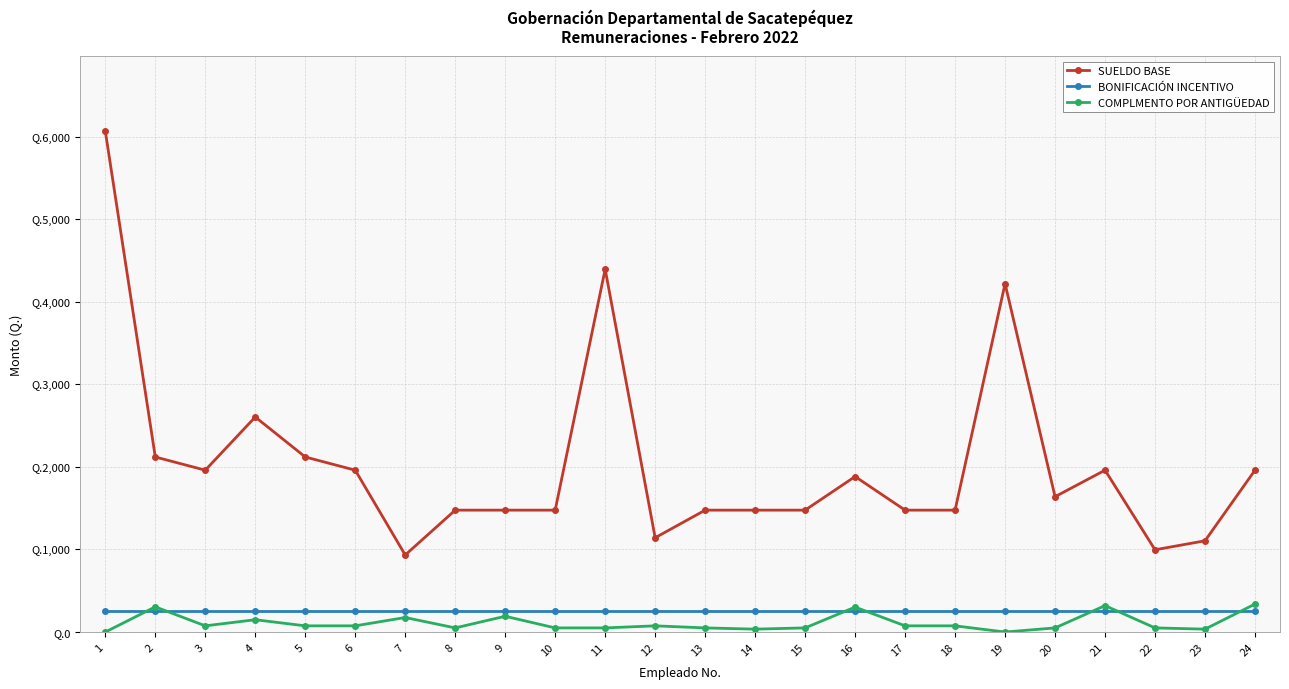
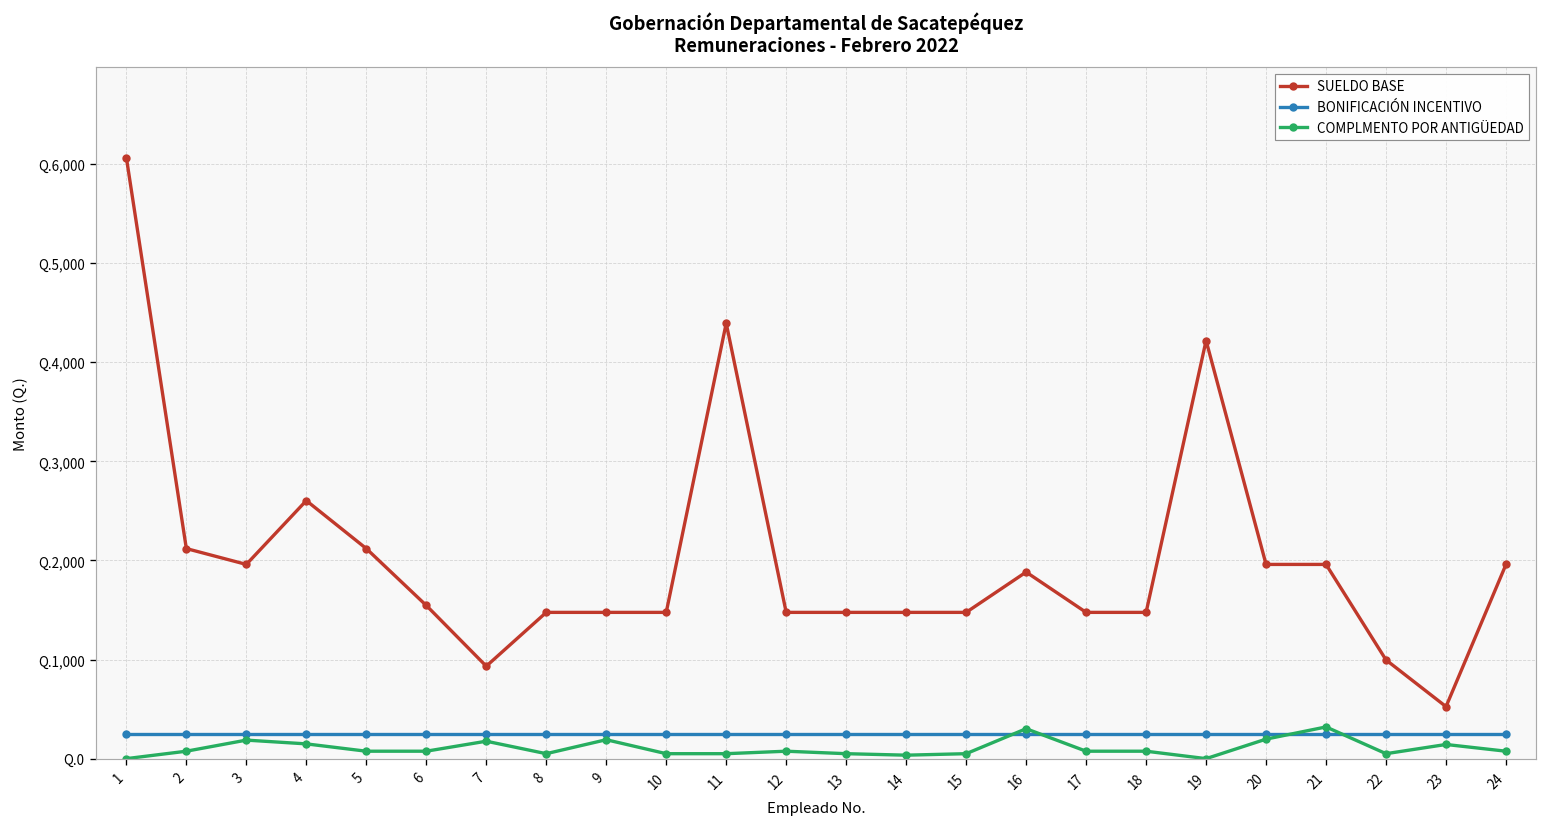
COMPLMENTO POR ANTIGÜEDAD, 2: Q.300 -> Q.100
COMPLMENTO POR ANTIGÜEDAD, 3: Q.100 -> Q.200
SUELDO BASE, 6: Q.2,000 -> Q.1,500
SUELDO BASE, 12: Q.1,100 -> Q.1,500
SUELDO BASE, 20: Q.1,600 -> Q.2,000
COMPLMENTO POR ANTIGÜEDAD, 20: Q.100 -> Q.200
SUELDO BASE, 23: Q.1,100 -> Q.500
COMPLMENTO POR ANTIGÜEDAD, 23: Q.0 -> Q.100
COMPLMENTO POR ANTIGÜEDAD, 24: Q.300 -> Q.100
